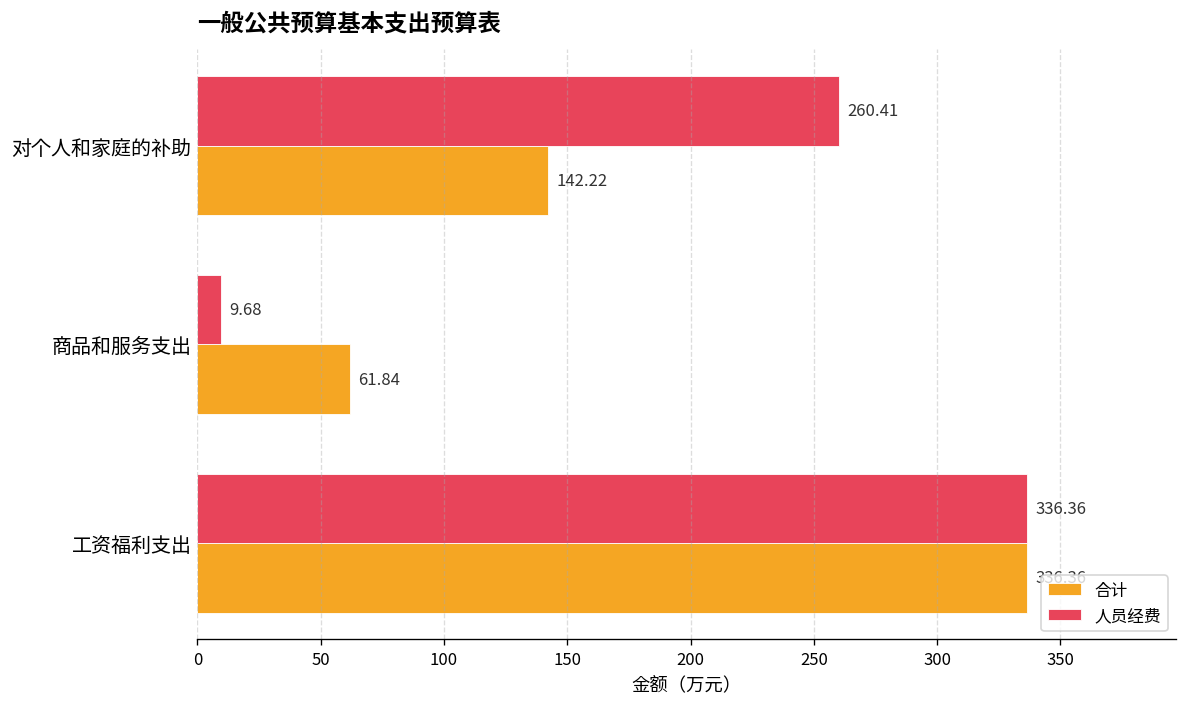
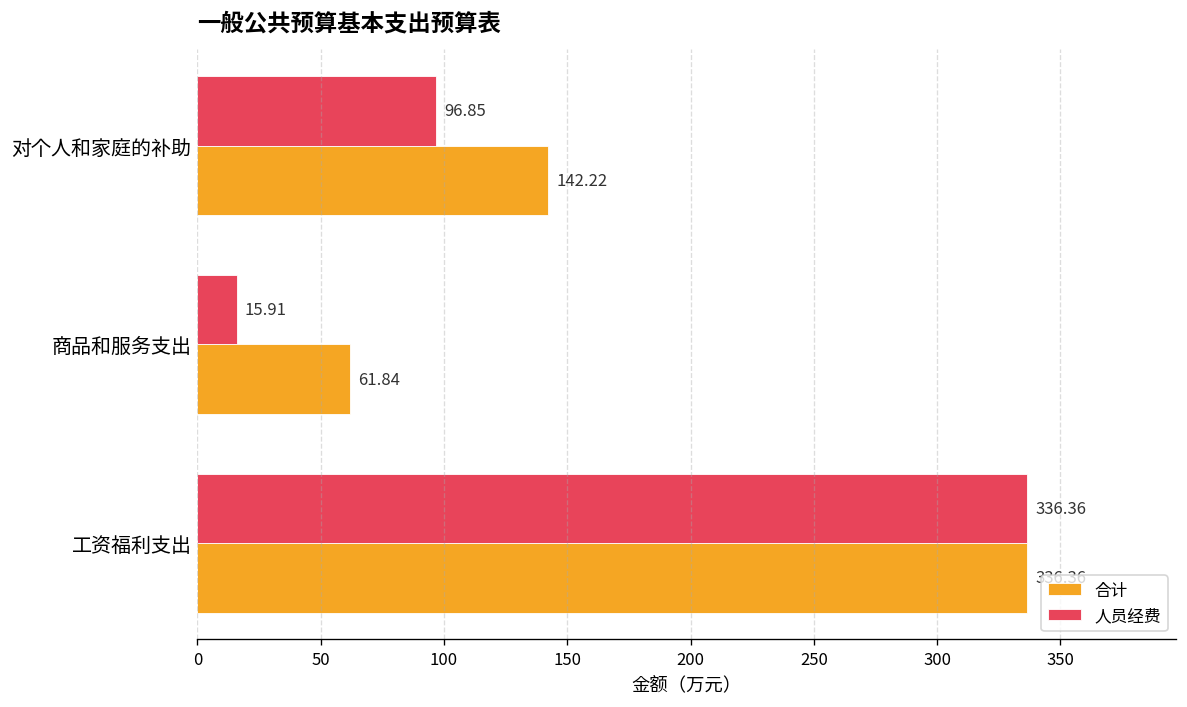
人员经费, 对个人和家庭的补助: 260.41 -> 96.85
人员经费, 商品和服务支出: 9.68 -> 15.91
